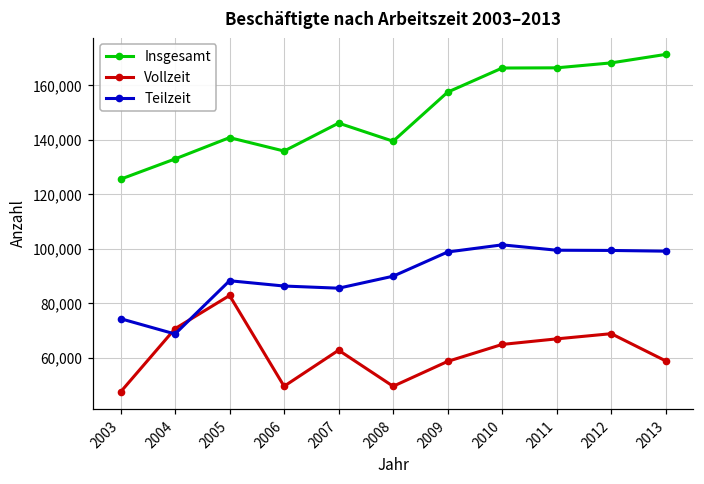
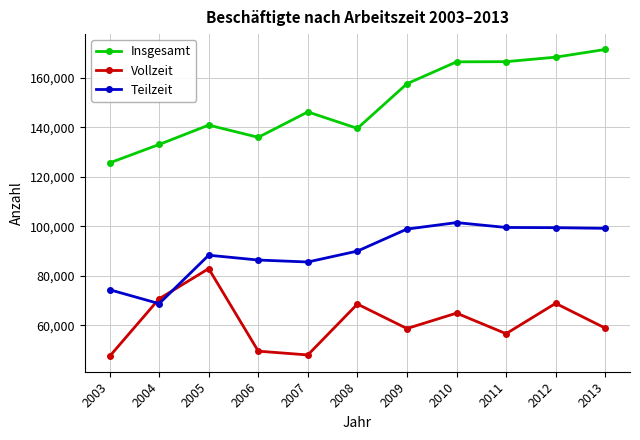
Vollzeit, 2007: 63,000 -> 48,000
Vollzeit, 2008: 50,000 -> 69,000
Vollzeit, 2011: 67,000 -> 57,000
